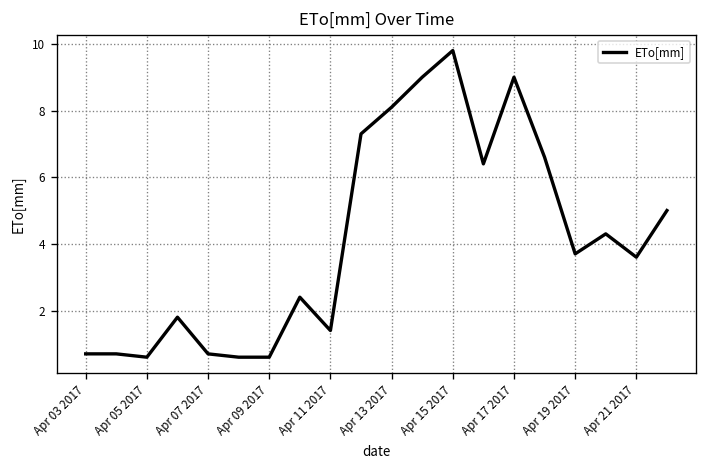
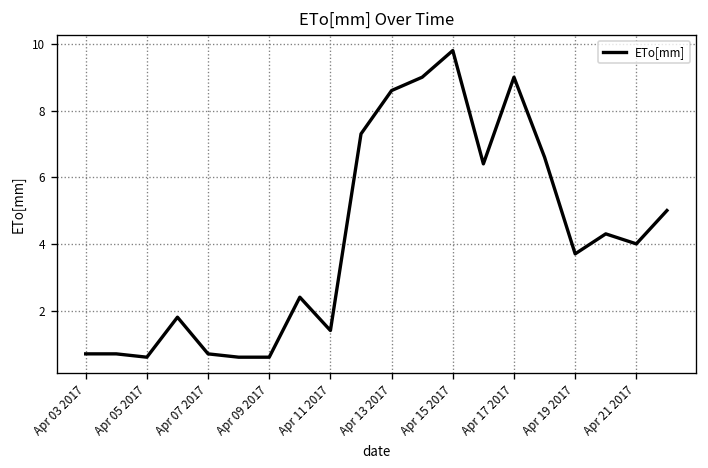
Apr 13 2017: 8.1 -> 8.6
Apr 21 2017: 3.6 -> 4.0
